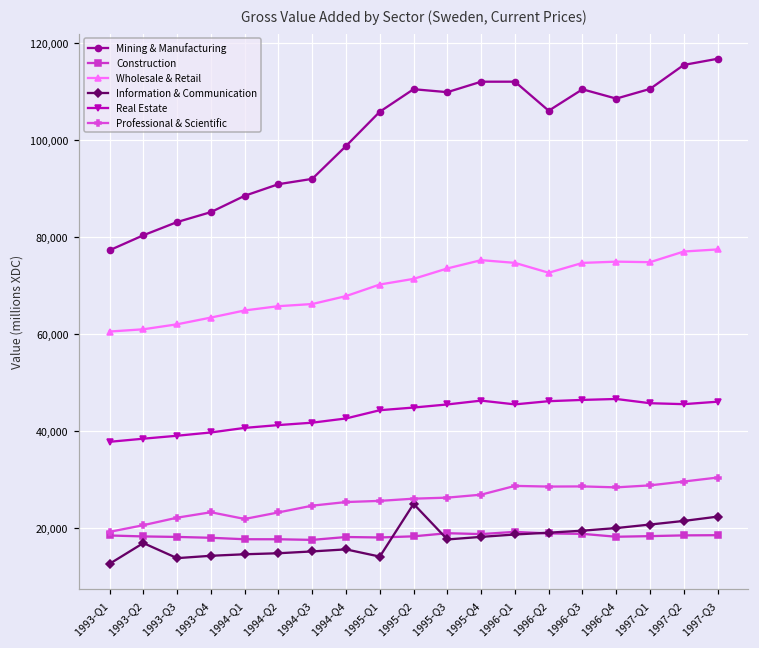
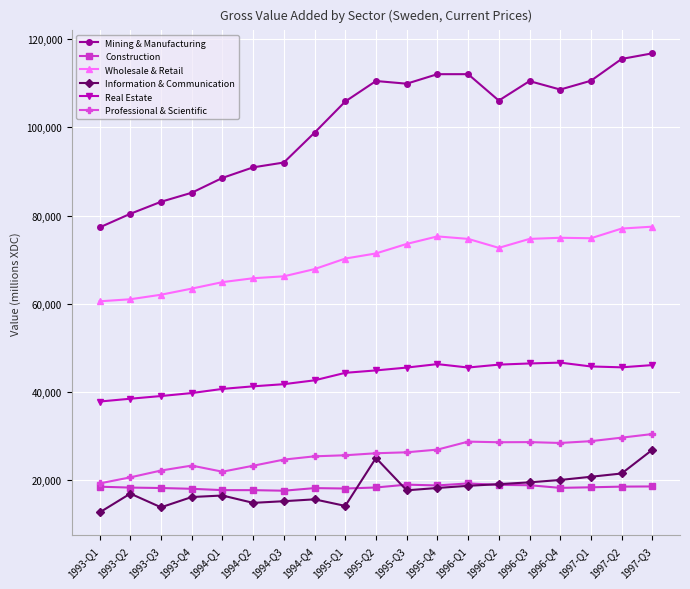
Information & Communication, 1993-Q4: 14,000 -> 16,000
Information & Communication, 1994-Q1: 15,000 -> 16,000
Information & Communication, 1997-Q3: 22,000 -> 27,000
